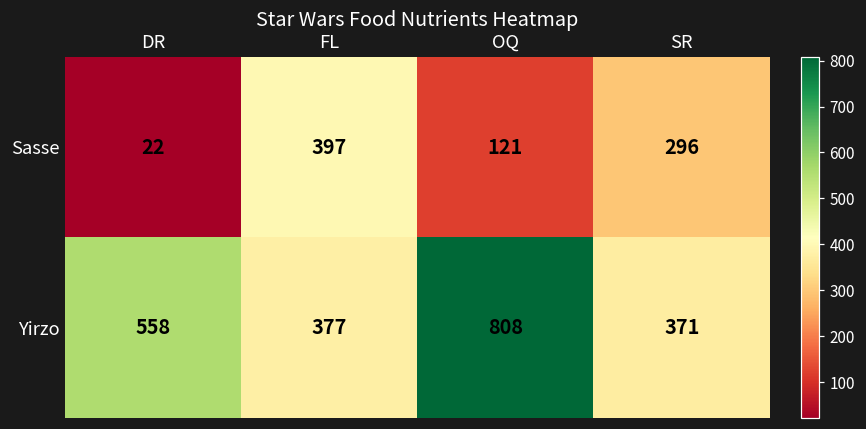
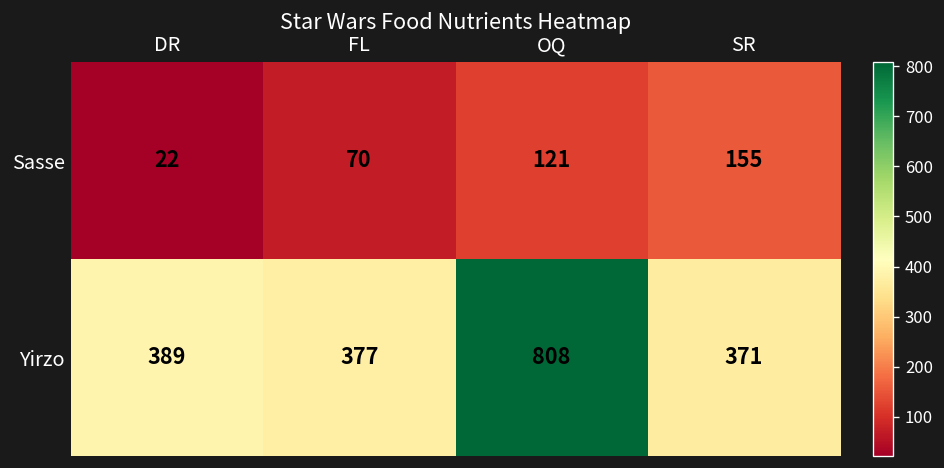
Sasse, FL: 397 -> 70
Sasse, SR: 296 -> 155
Yirzo, DR: 558 -> 389
